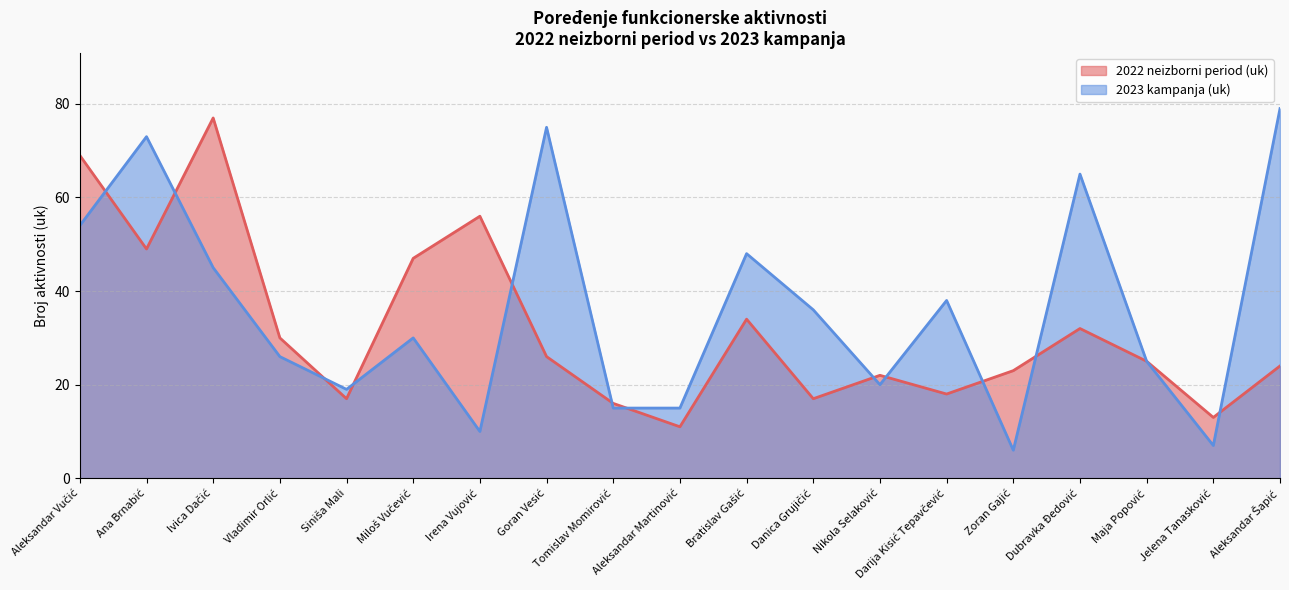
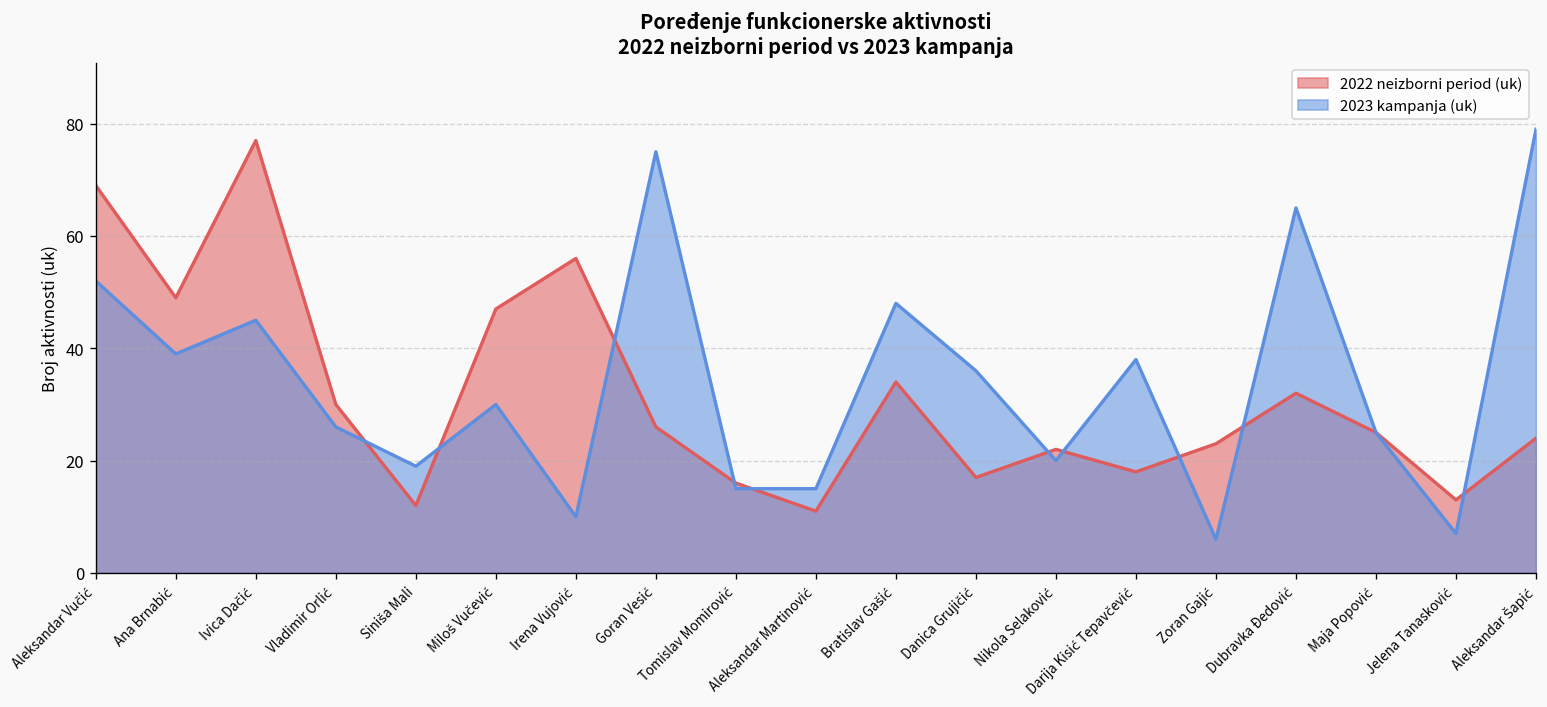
2023 kampanja (uk), Aleksandar Vučić: 54 -> 52
2023 kampanja (uk), Ana Brnabić: 73 -> 39
2022 neizborni period (uk), Siniša Mali: 17 -> 12
